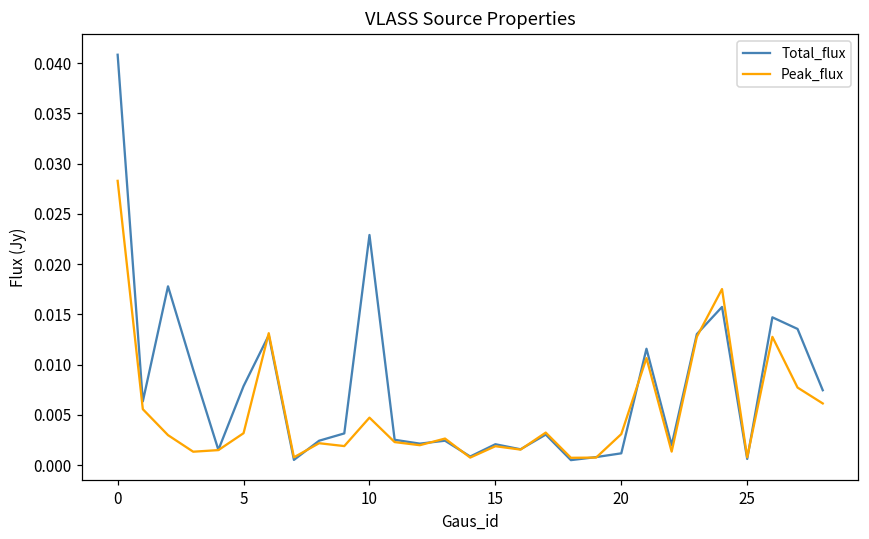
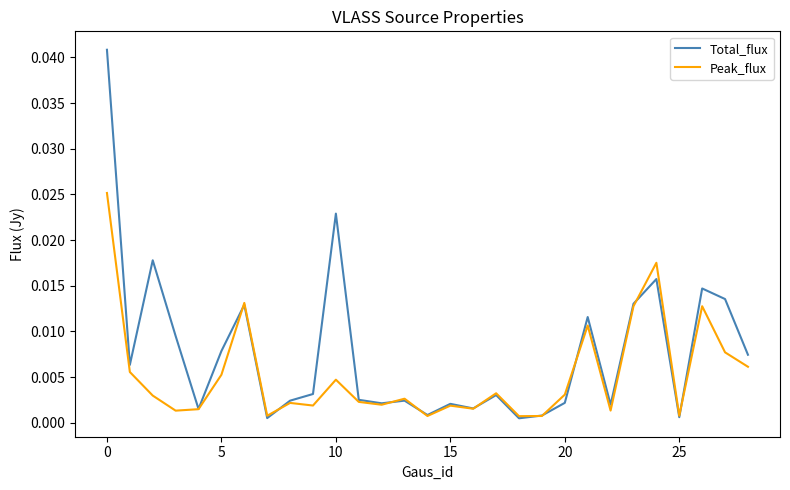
Peak_flux, 0: 0.028 -> 0.025
Peak_flux, 5: 0.003 -> 0.005
Total_flux, 20: 0.001 -> 0.002
